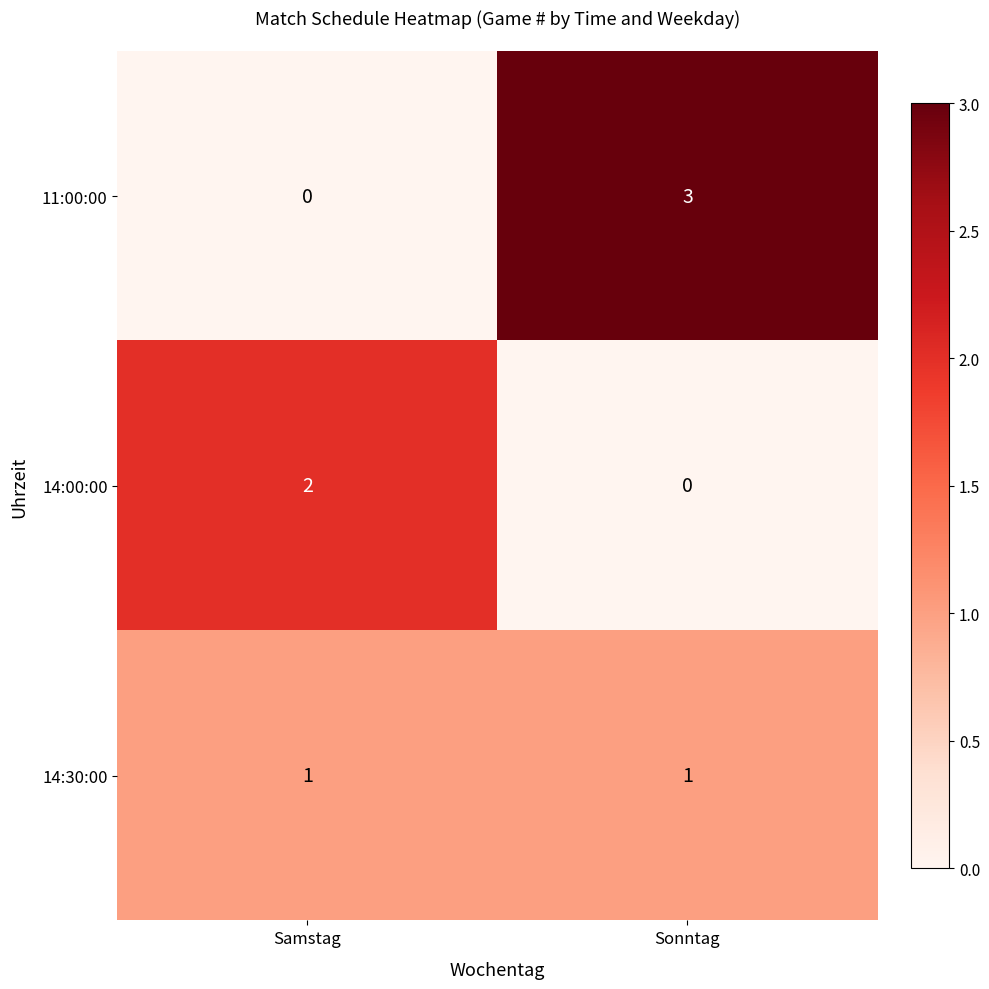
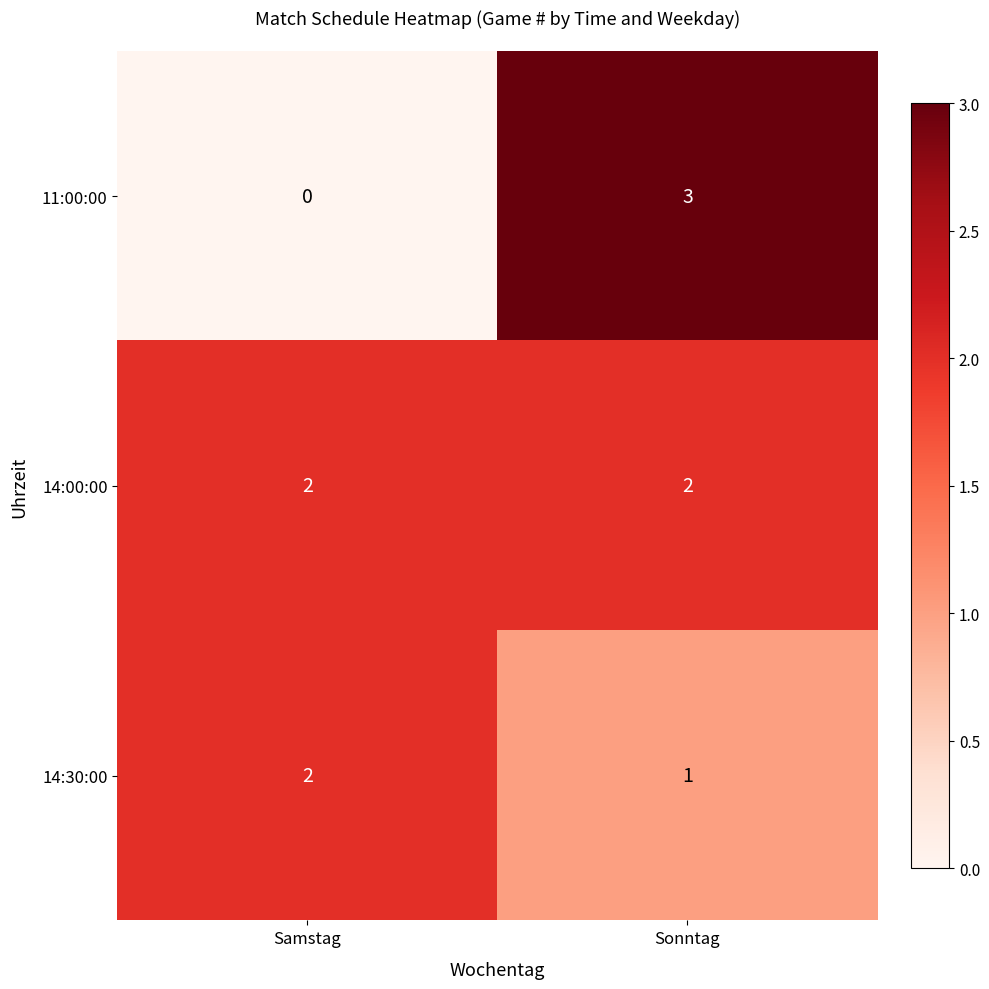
14:00:00, Sonntag: 0 -> 2
14:30:00, Samstag: 1 -> 2
